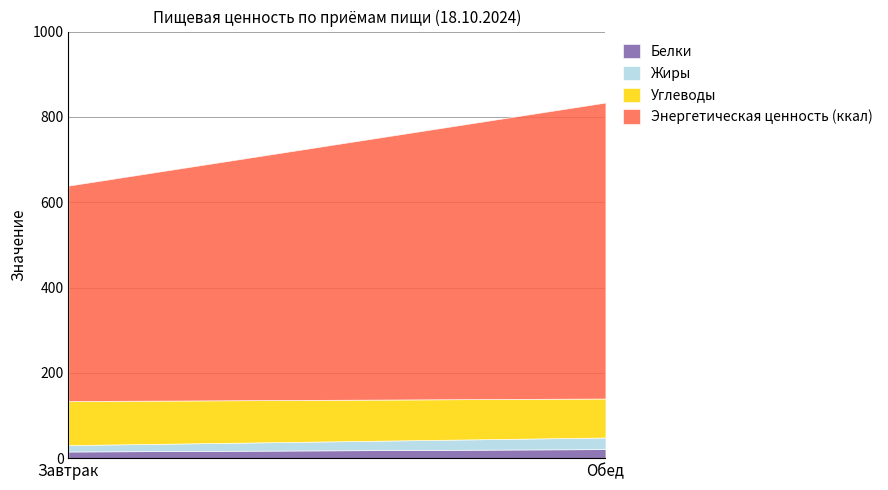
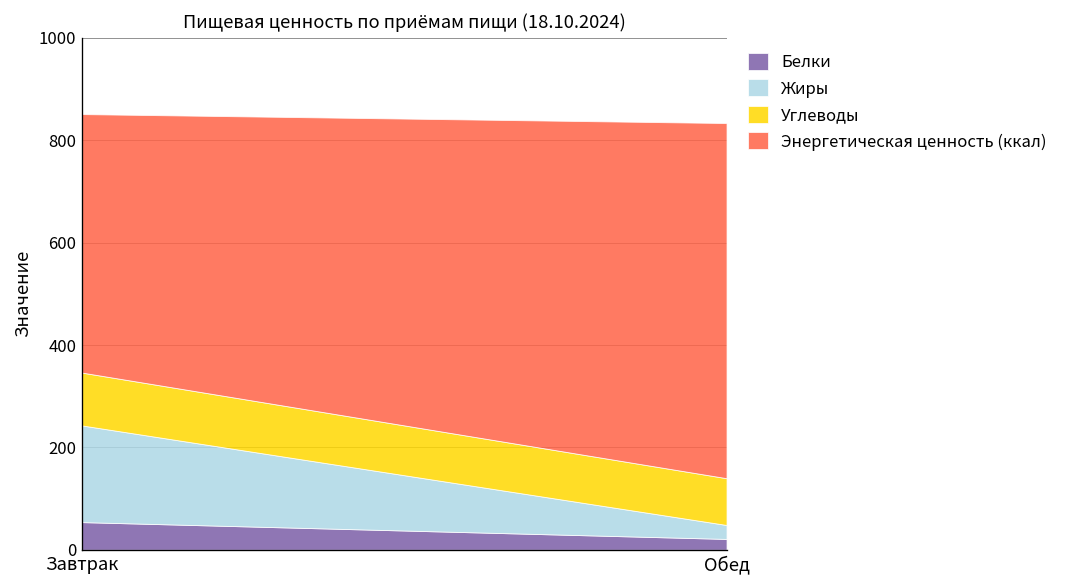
Белки, Завтрак: 20 -> 50
Жиры, Завтрак: 20 -> 190
